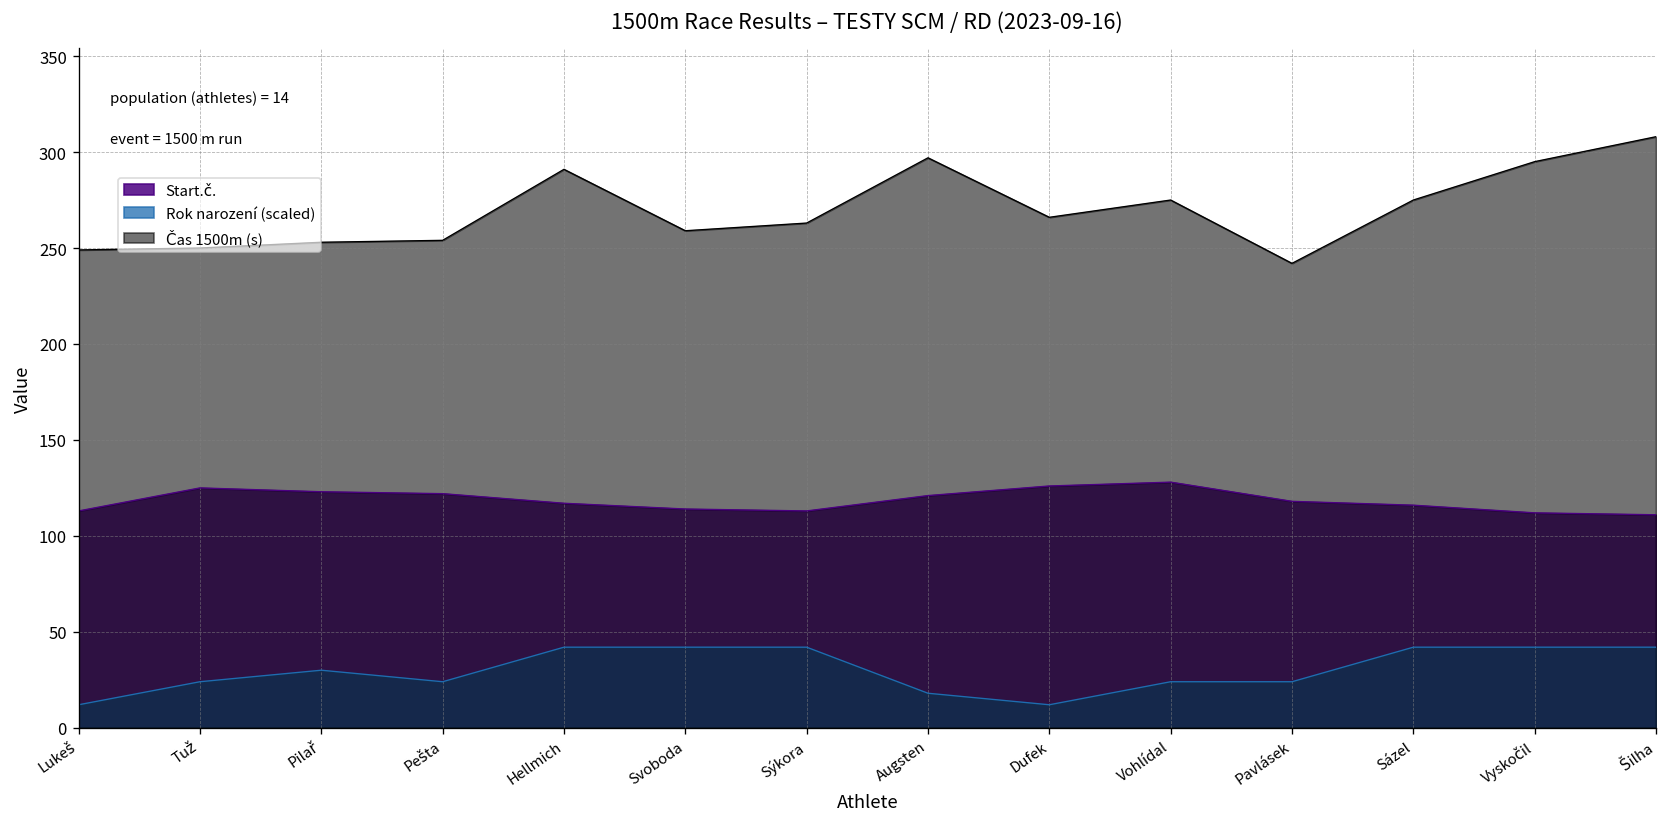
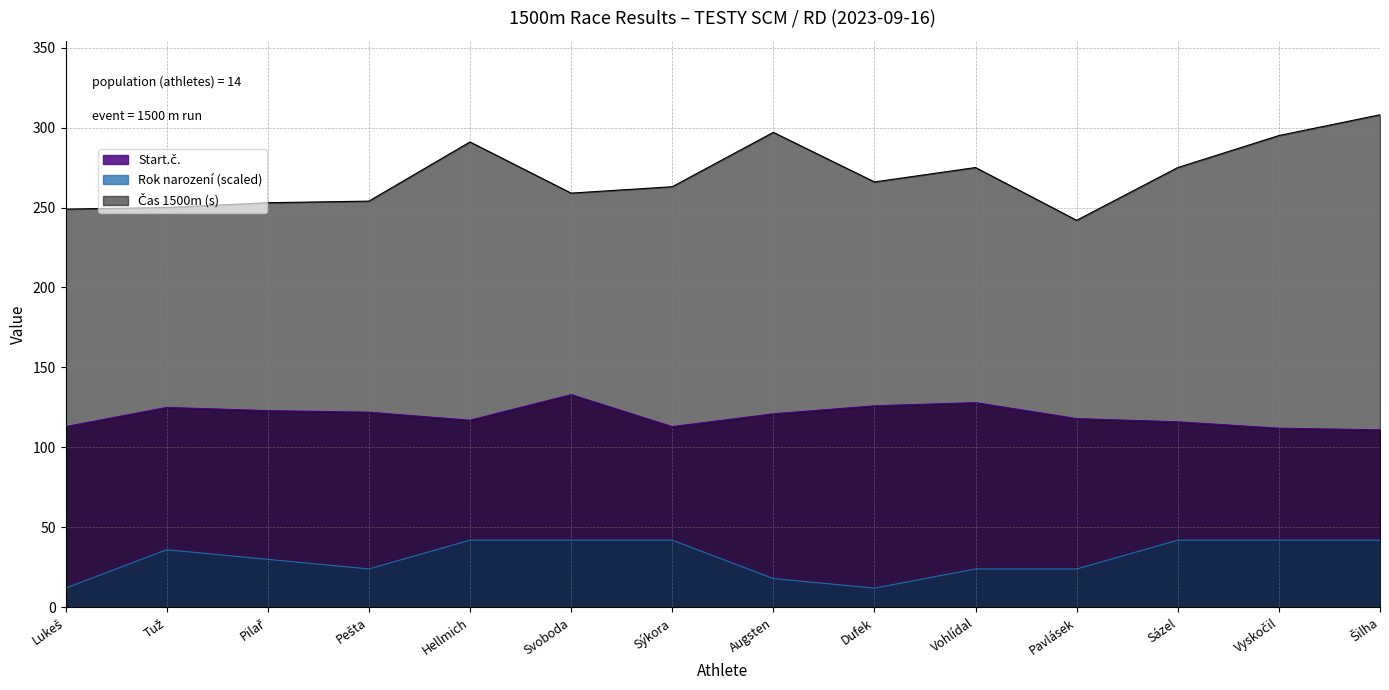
Rok narození (scaled), Tuž: 24 -> 36
Start.č., Svoboda: 114 -> 133
